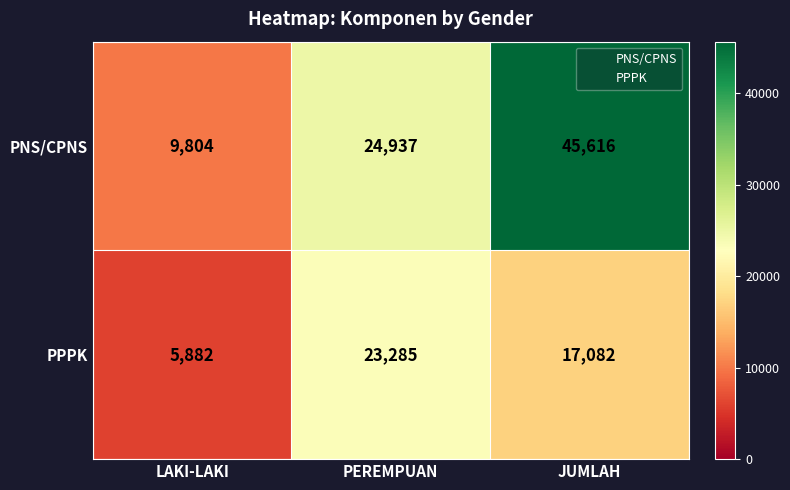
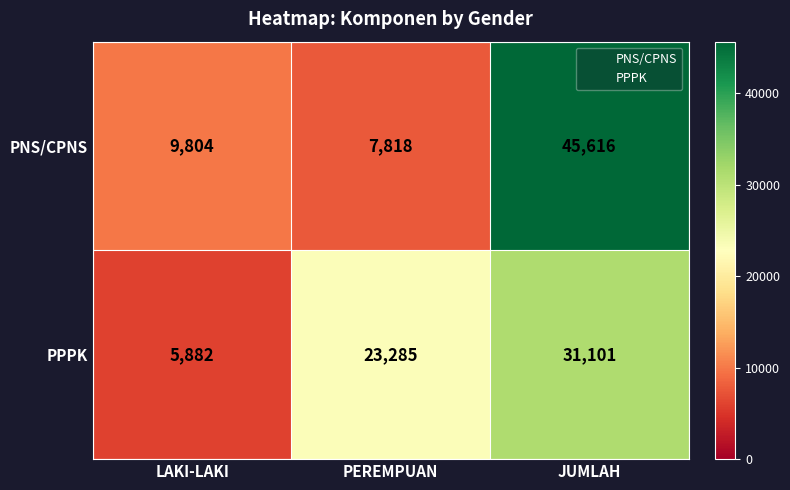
PNS/CPNS, PEREMPUAN: 24,937 -> 7,818
PPPK, JUMLAH: 17,082 -> 31,101
